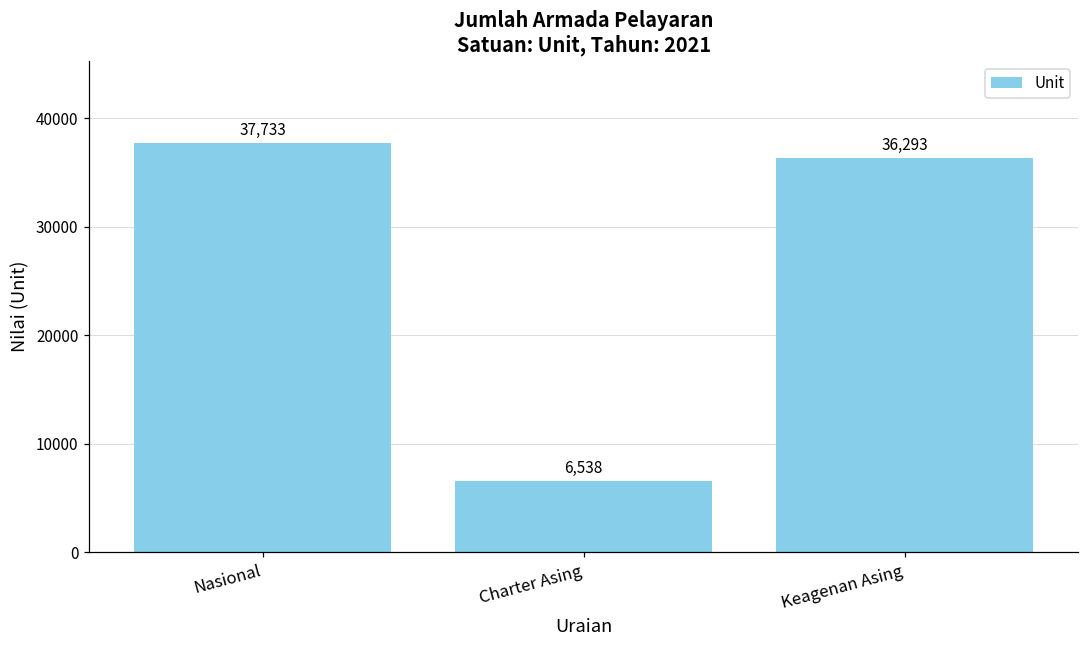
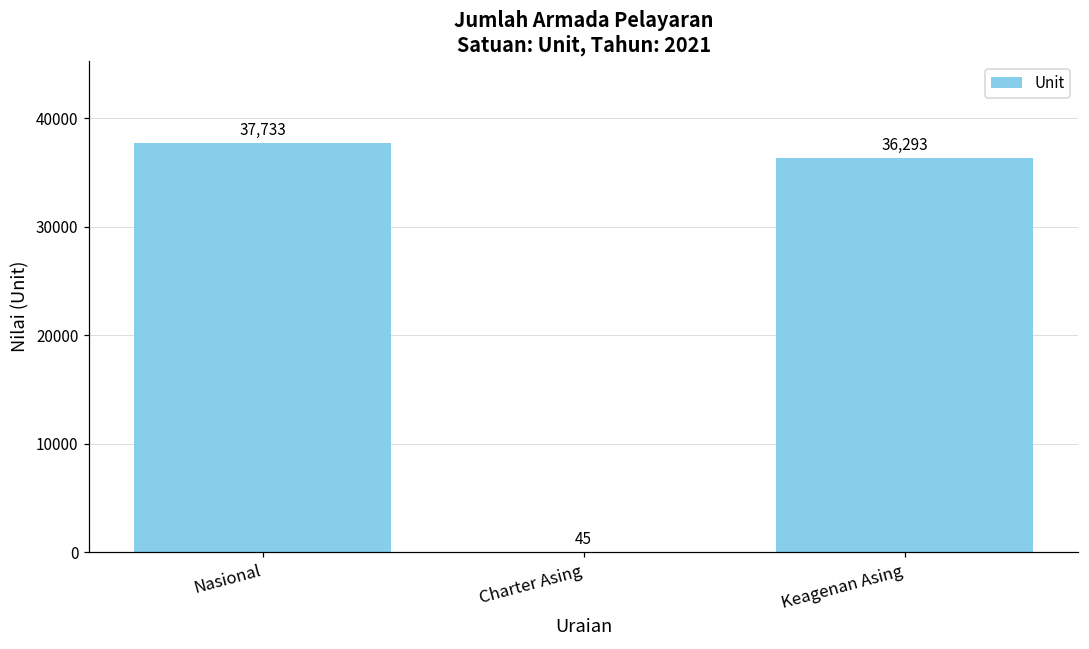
Charter Asing: 6,538 -> 45
